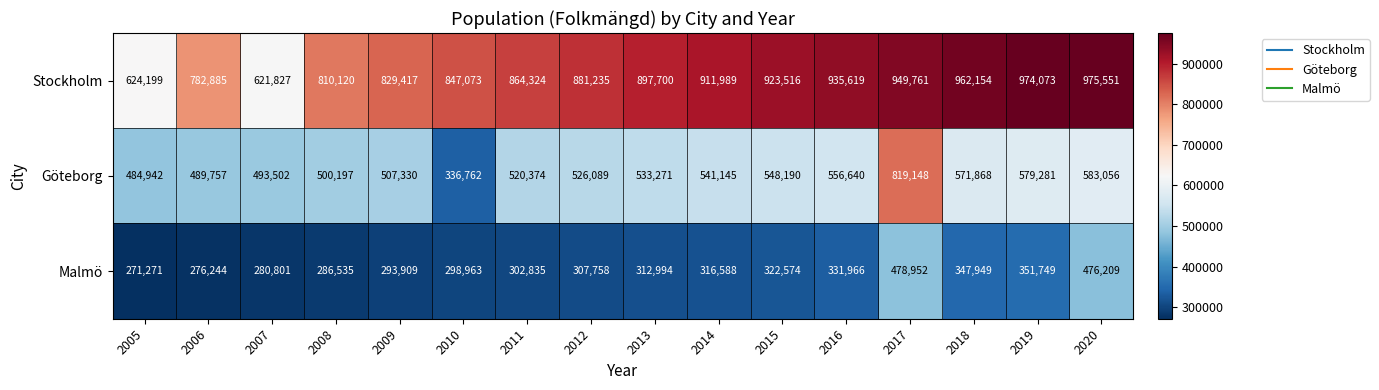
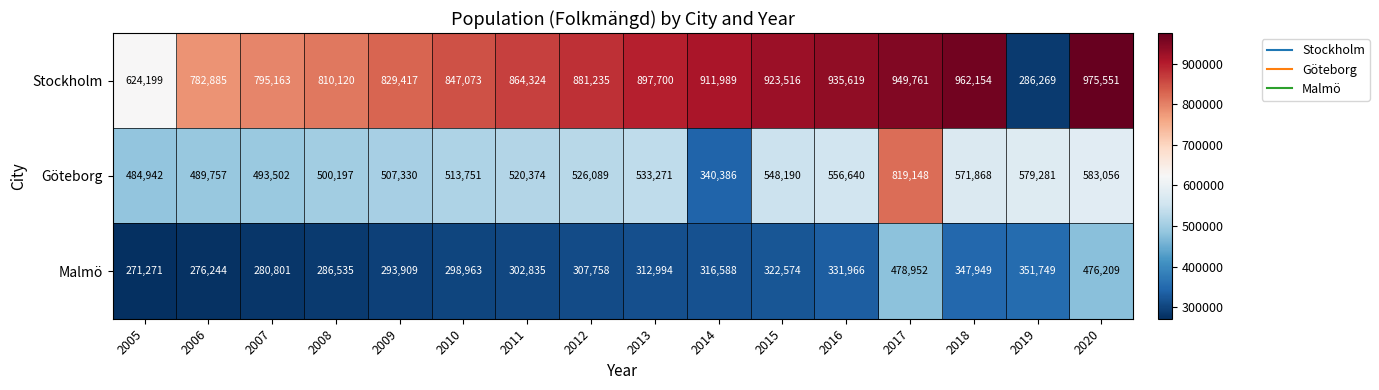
Stockholm, 2007: 621,827 -> 795,163
Stockholm, 2019: 974,073 -> 286,269
Göteborg, 2010: 336,762 -> 513,751
Göteborg, 2014: 541,145 -> 340,386
